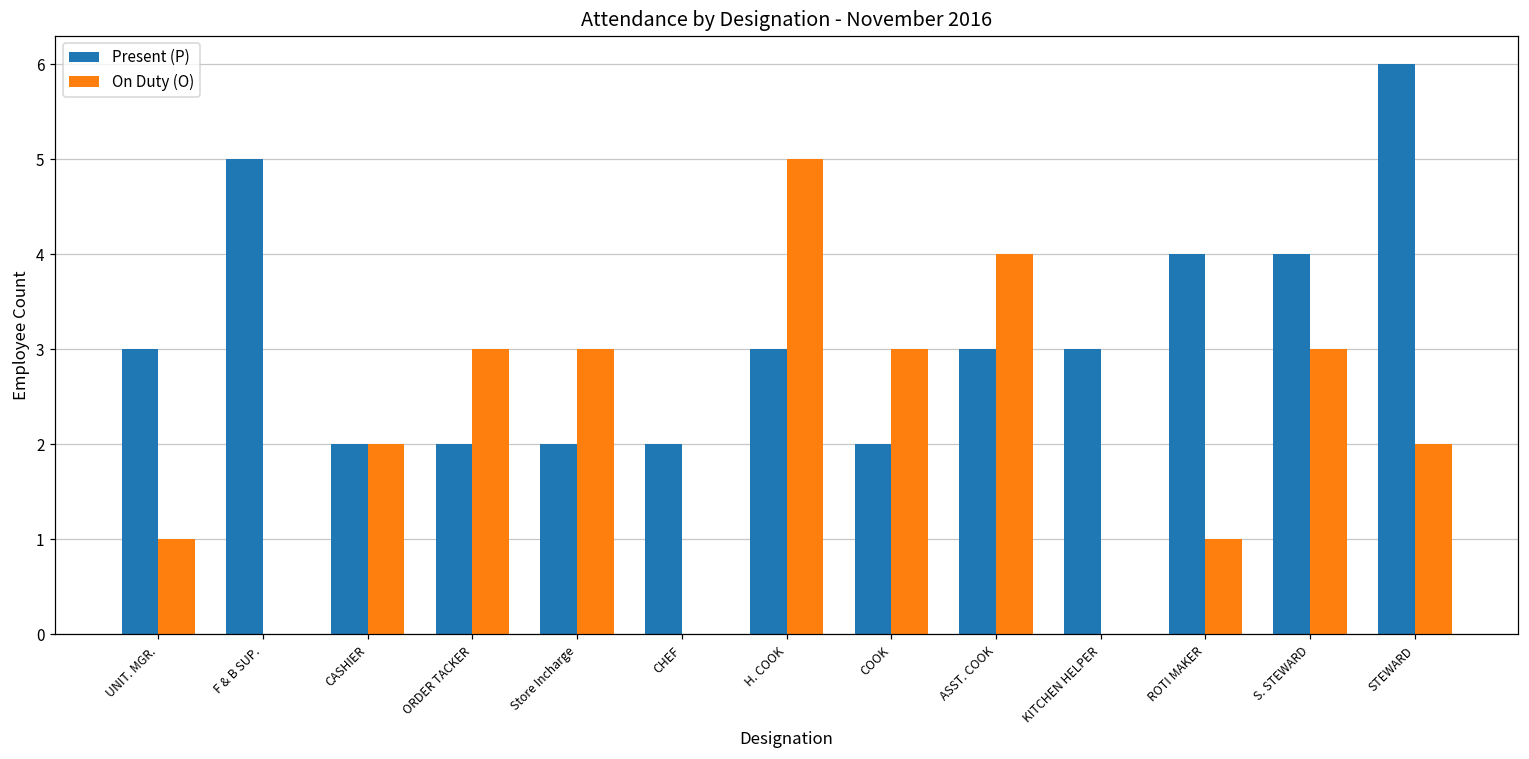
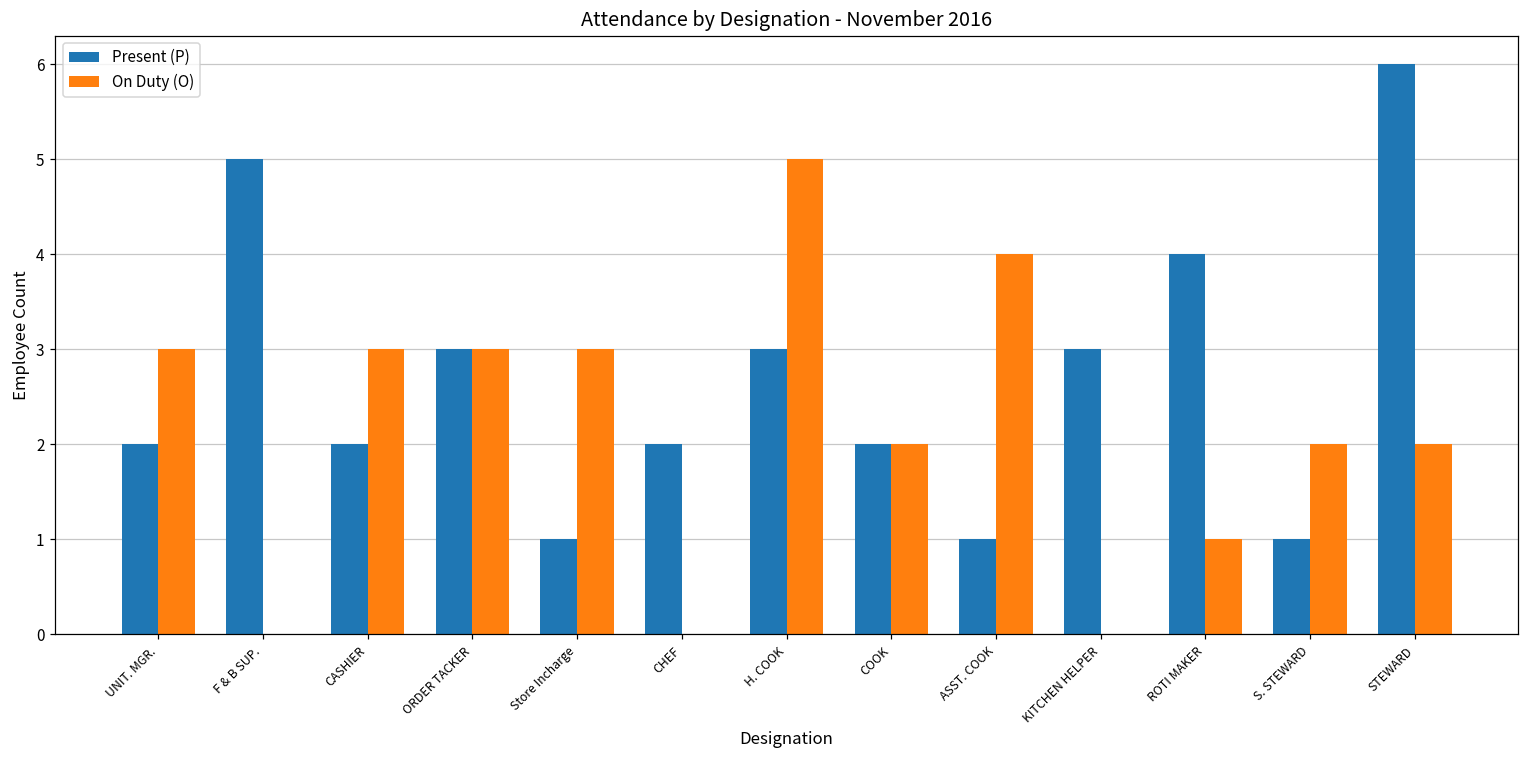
Present (P), UNIT. MGR.: 3 -> 2
On Duty (O), UNIT. MGR.: 1 -> 3
On Duty (O), CASHIER: 2 -> 3
Present (P), ORDER TACKER: 2 -> 3
Present (P), Store Incharge: 2 -> 1
On Duty (O), COOK: 3 -> 2
Present (P), ASST. COOK: 3 -> 1
Present (P), S. STEWARD: 4 -> 1
On Duty (O), S. STEWARD: 3 -> 2
